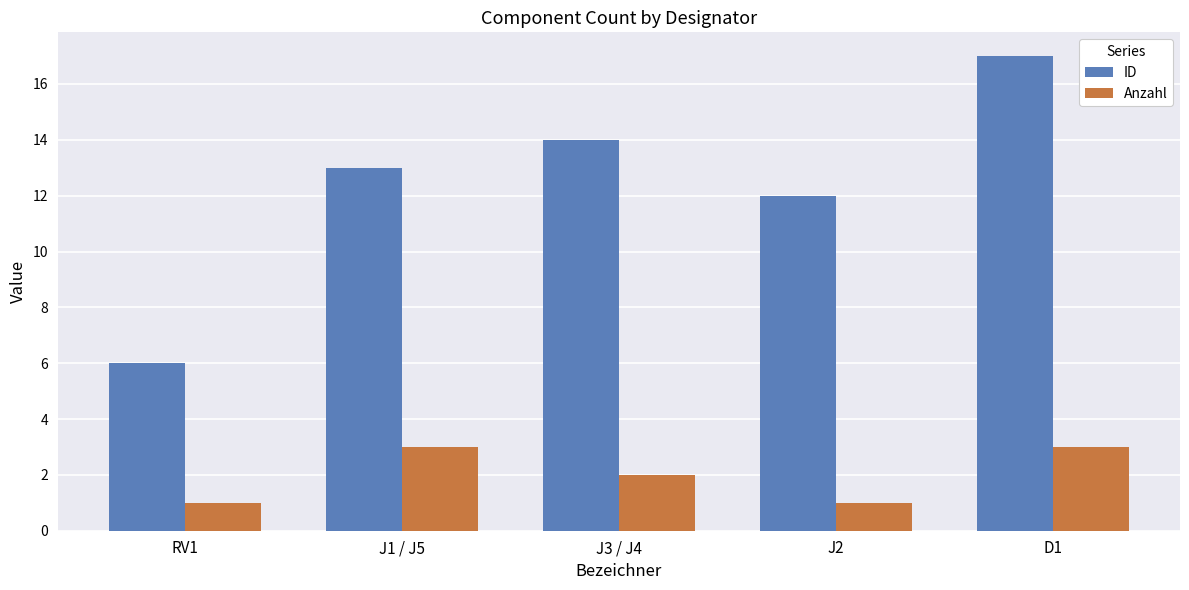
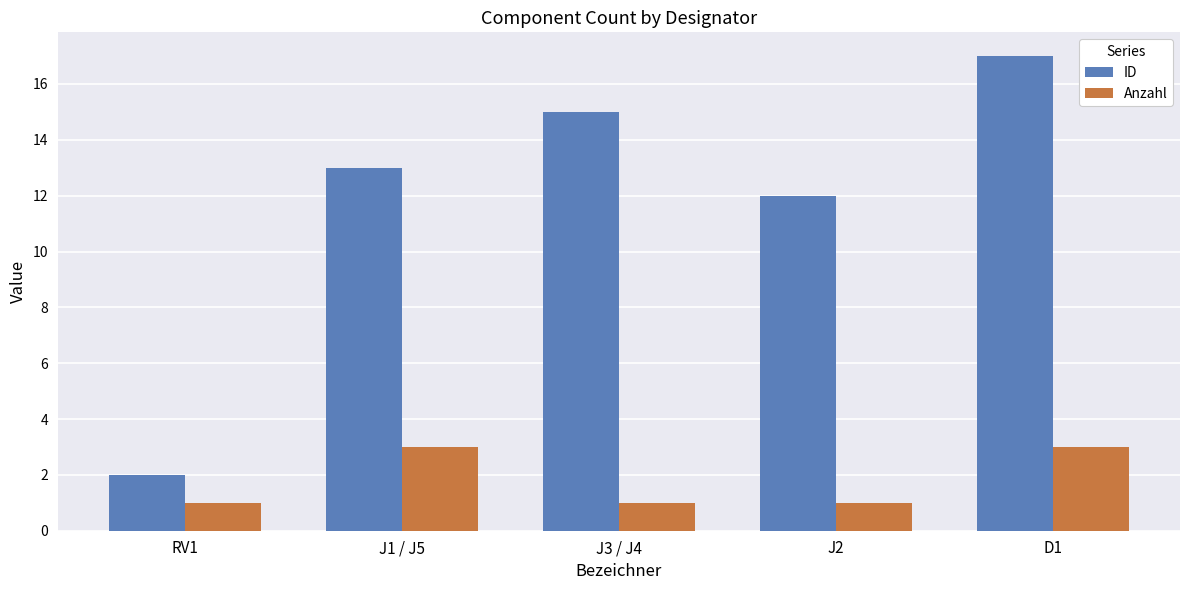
ID, RV1: 6 -> 2
ID, J3 / J4: 14 -> 15
Anzahl, J3 / J4: 2 -> 1
